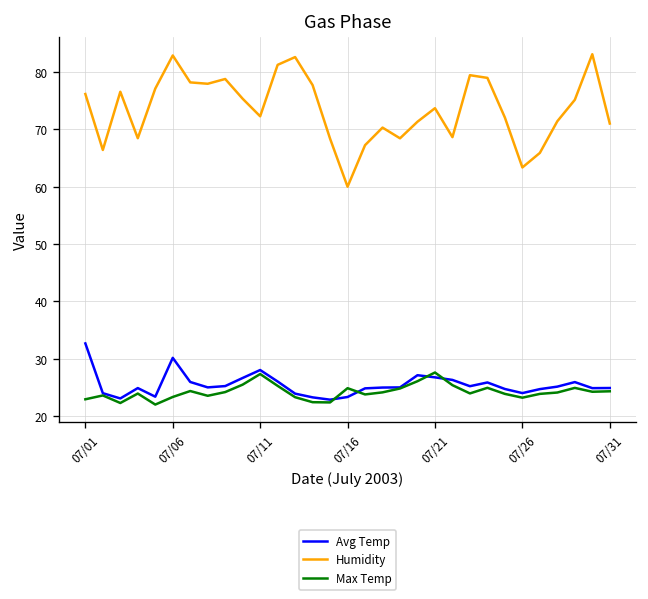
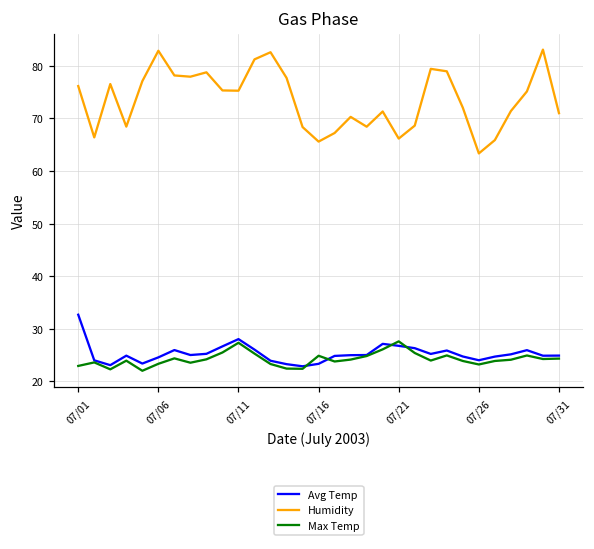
Avg Temp, 07/06: 30 -> 25
Humidity, 07/11: 72 -> 75
Humidity, 07/16: 60 -> 66
Humidity, 07/21: 74 -> 66
